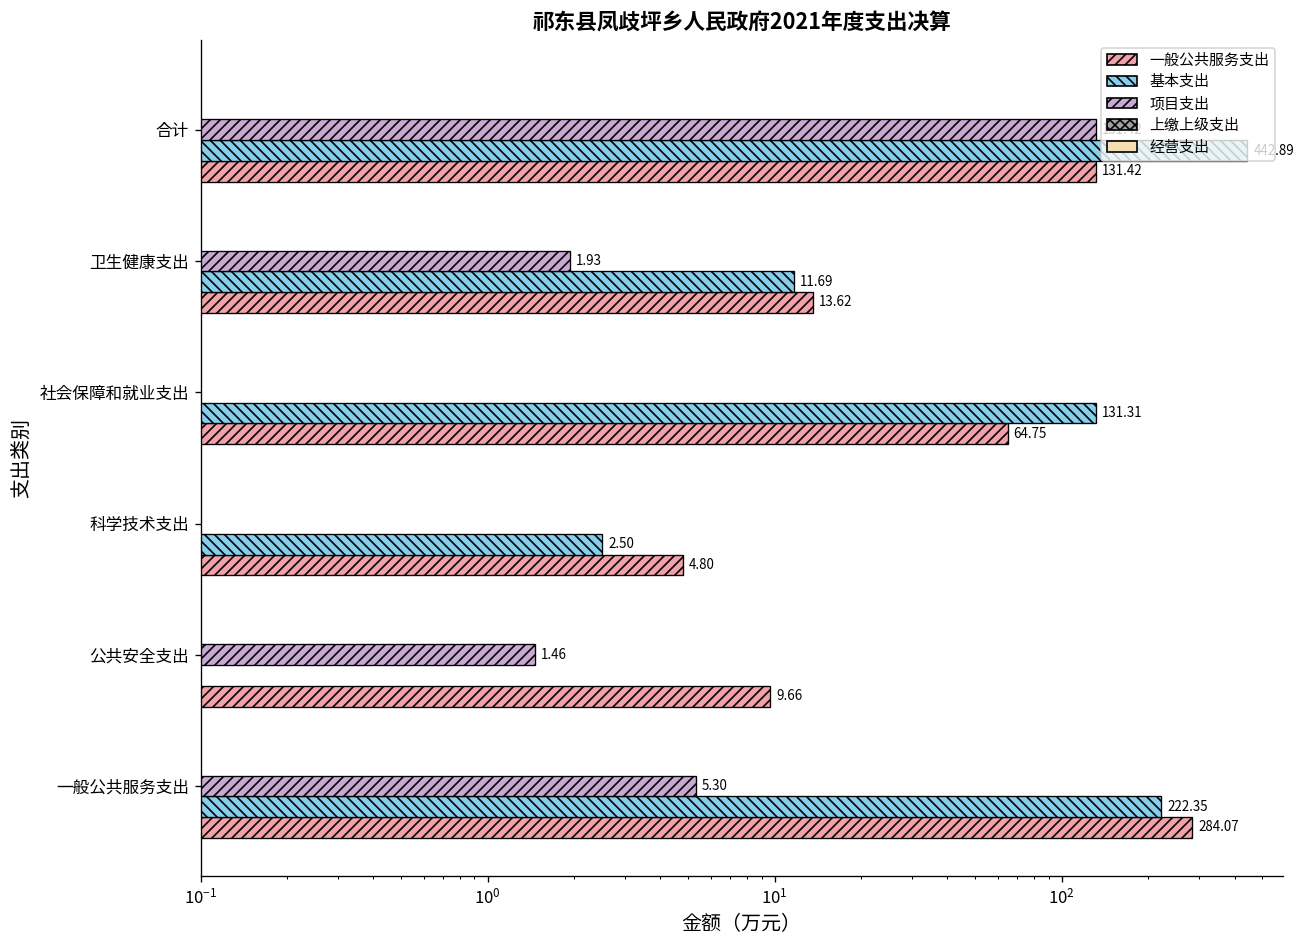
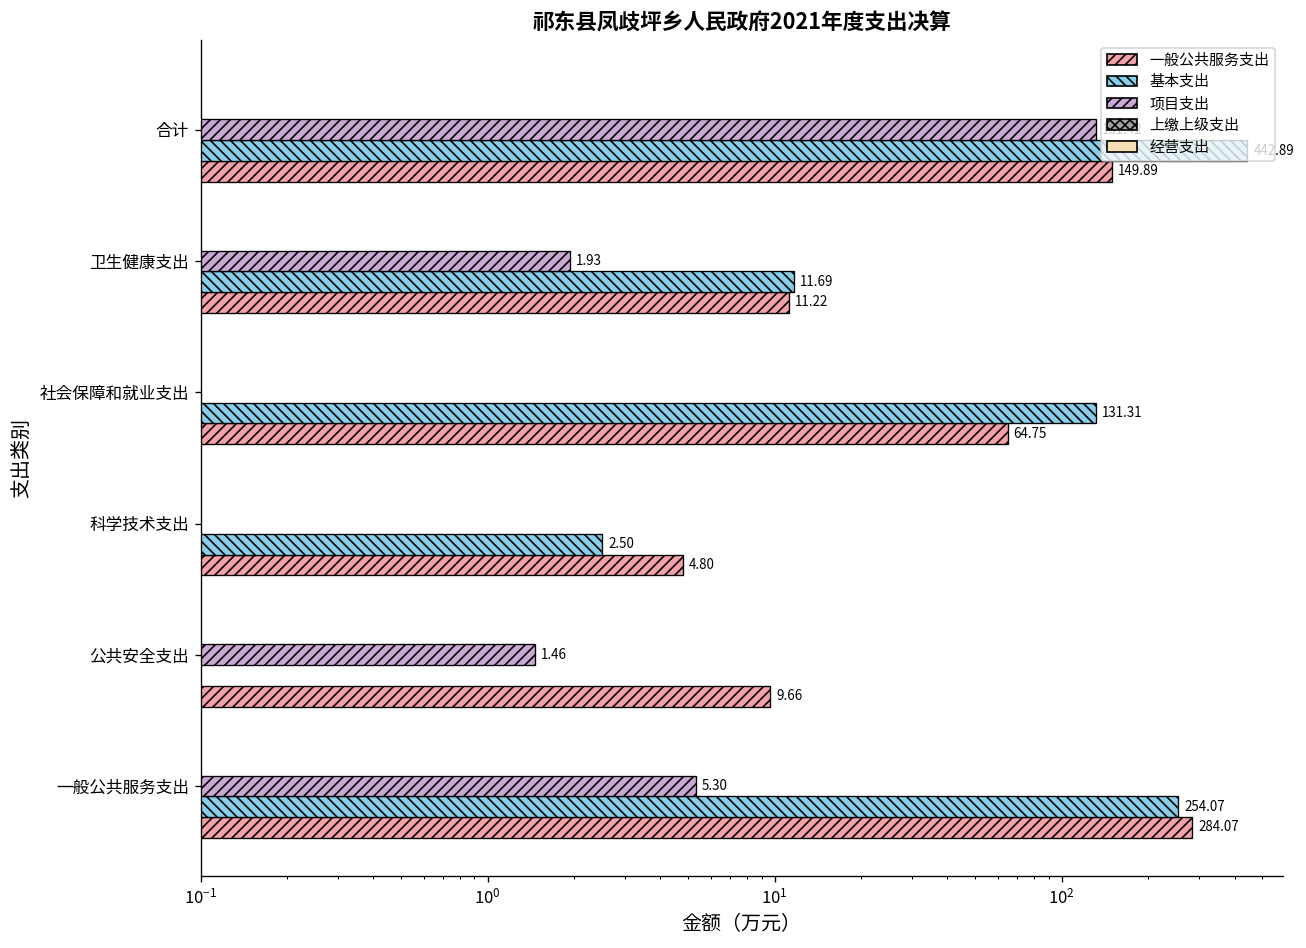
一般公共服务支出, 合计: 130 -> 150
一般公共服务支出, 卫生健康支出: 13.62 -> 11.22
基本支出, 一般公共服务支出: 222.35 -> 254.07
